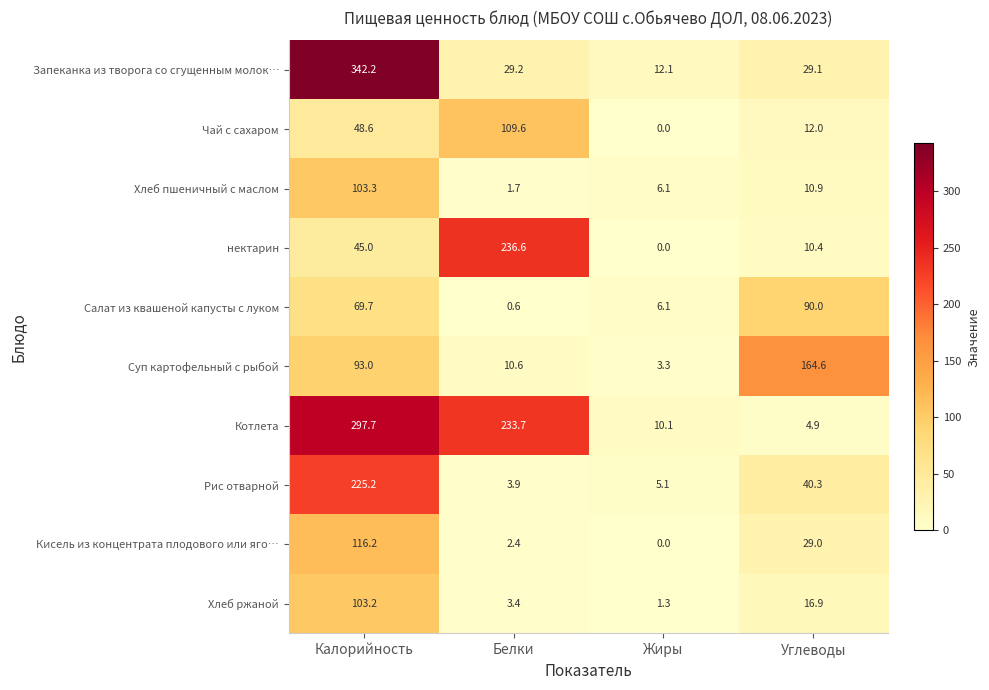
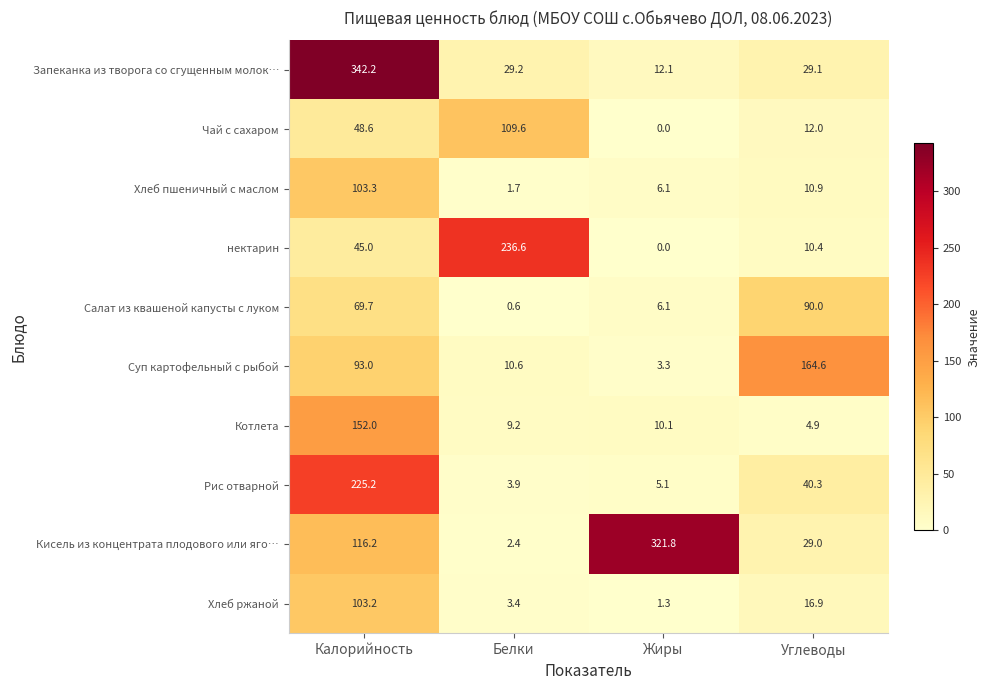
Котлета, Калорийность: 297.7 -> 152.0
Котлета, Белки: 233.7 -> 9.2
Кисель из концентрата плодового или яго…, Жиры: 0.0 -> 321.8
